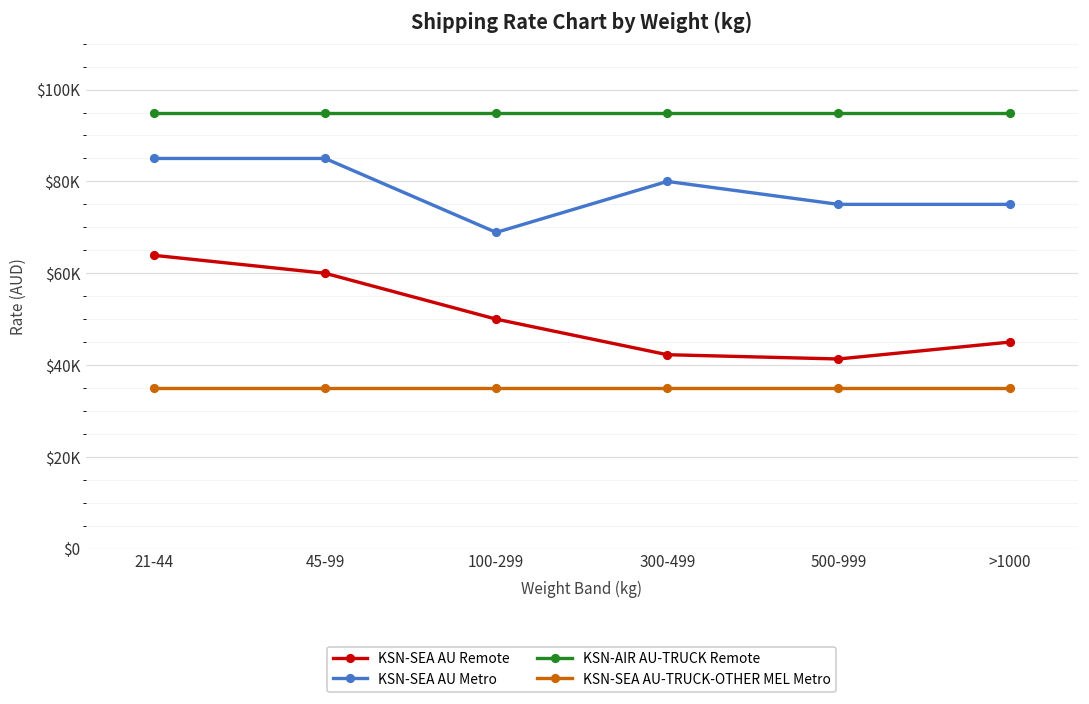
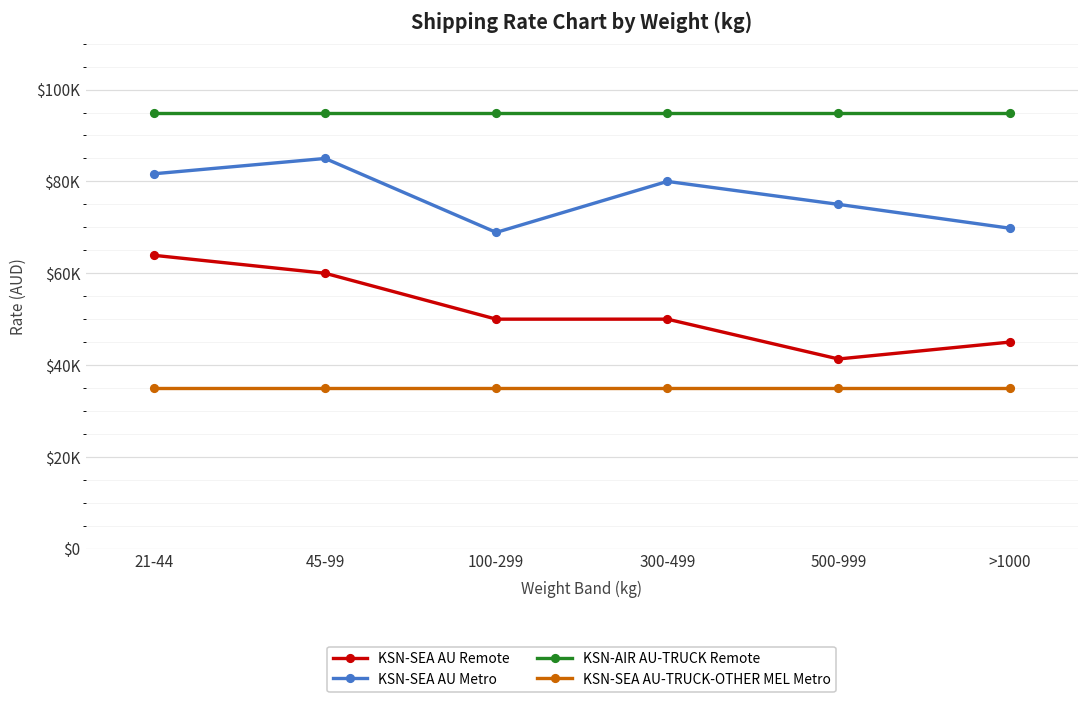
KSN-SEA AU Metro, 21-44: $85000 -> $82000
KSN-SEA AU Remote, 300-499: $42000 -> $50000
KSN-SEA AU Metro, >1000: $75000 -> $70000
